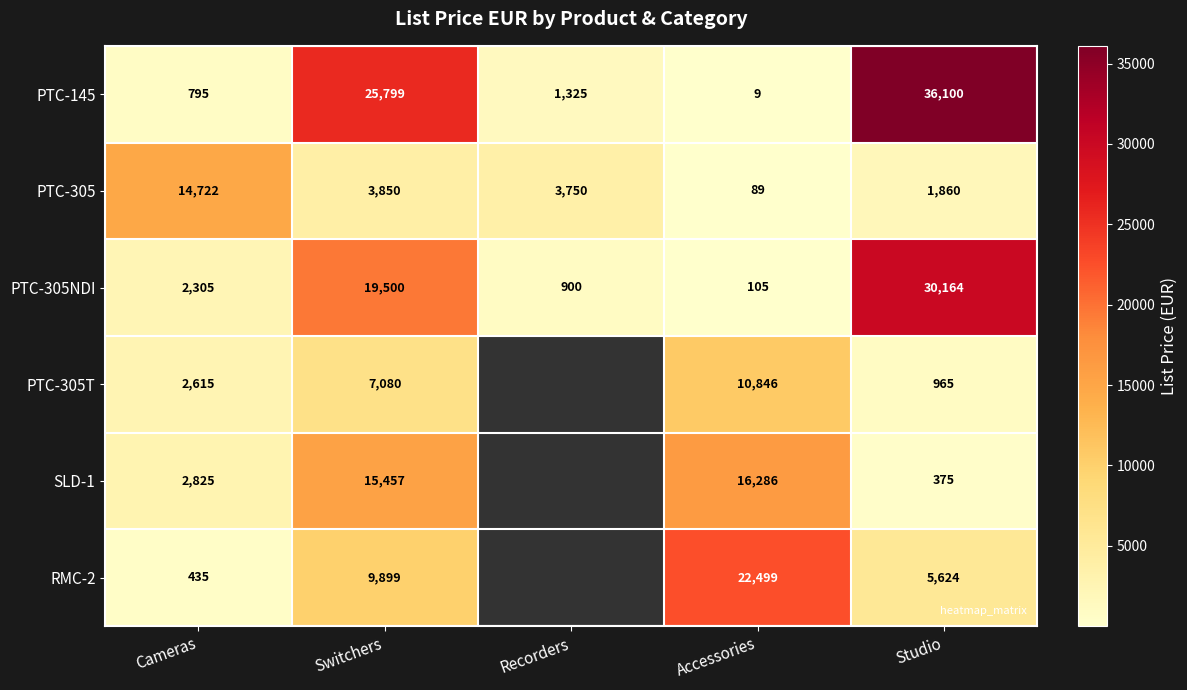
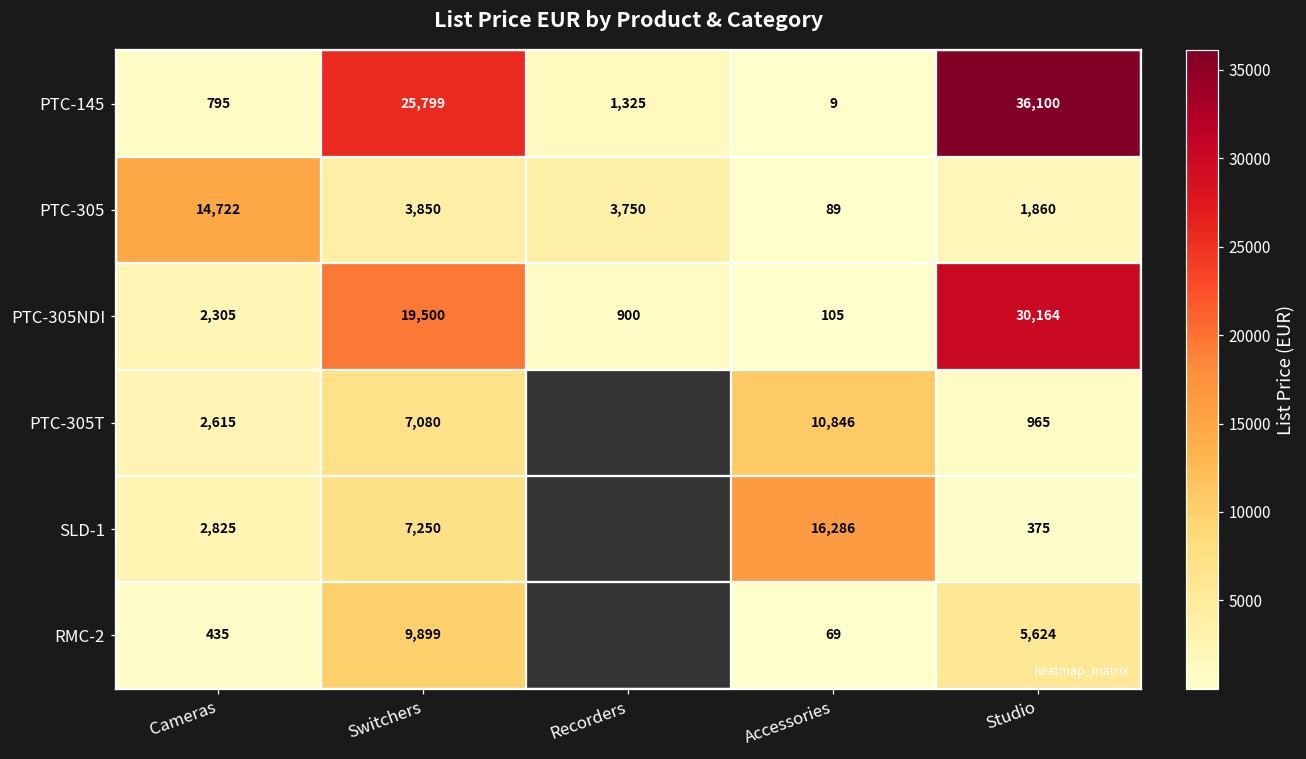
SLD-1, Switchers: 15,457 -> 7,250
RMC-2, Accessories: 22,499 -> 69
